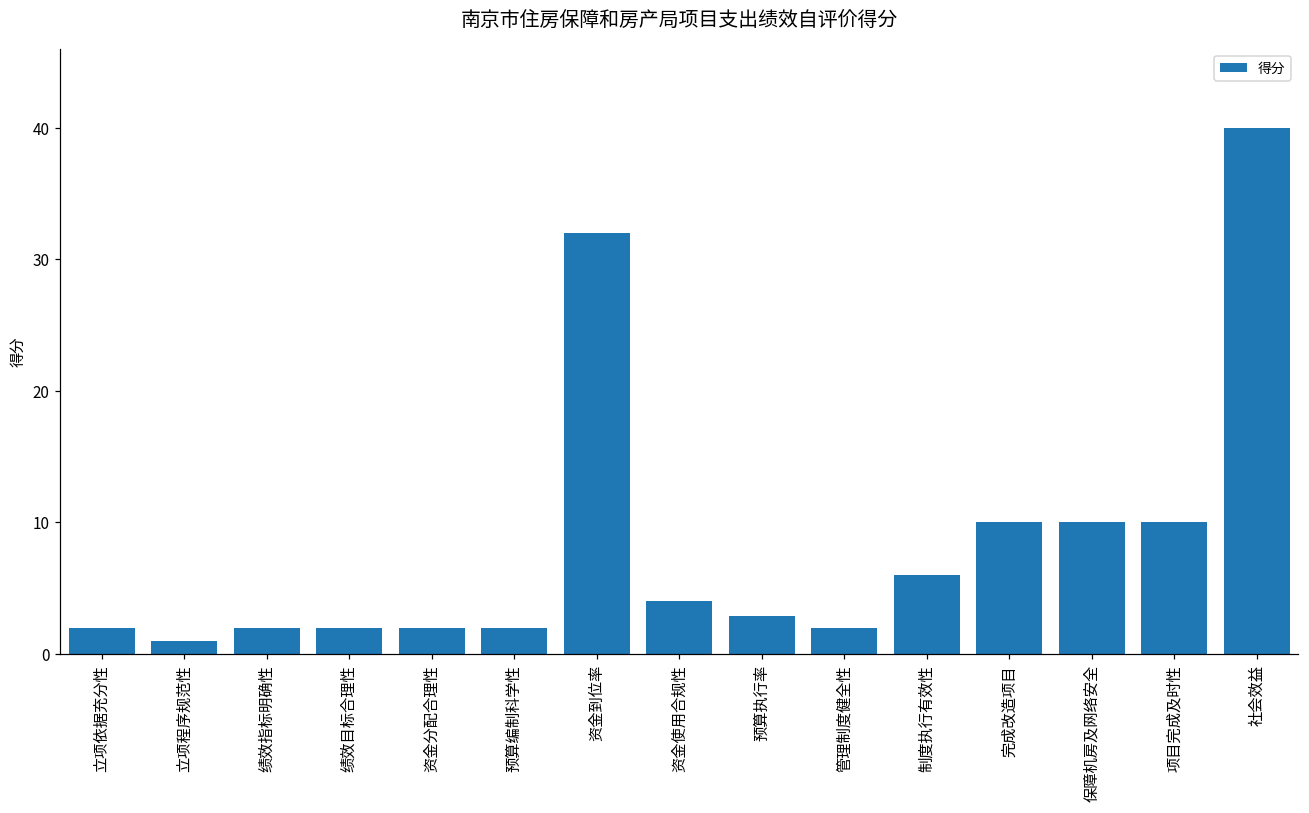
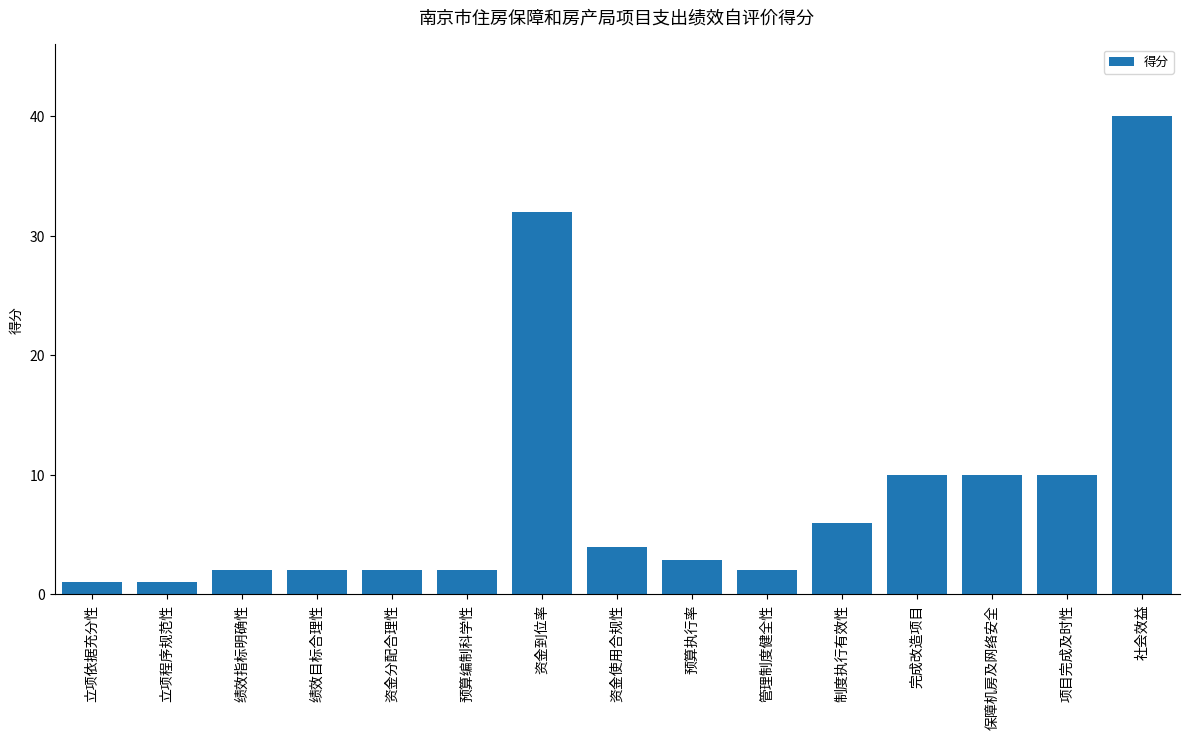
立项依据充分性: 2 -> 1
